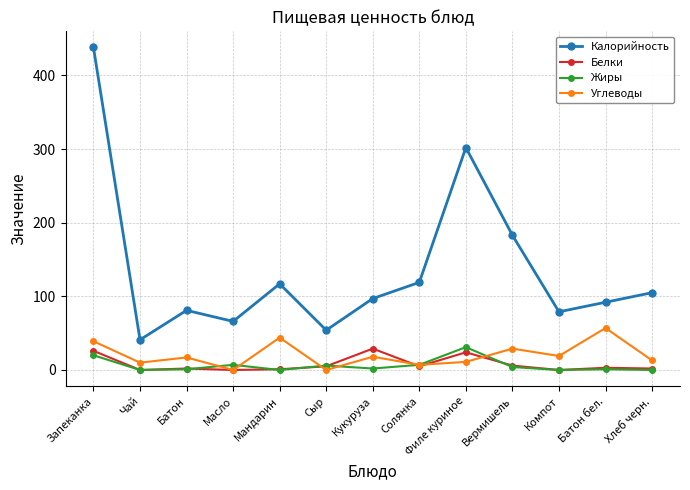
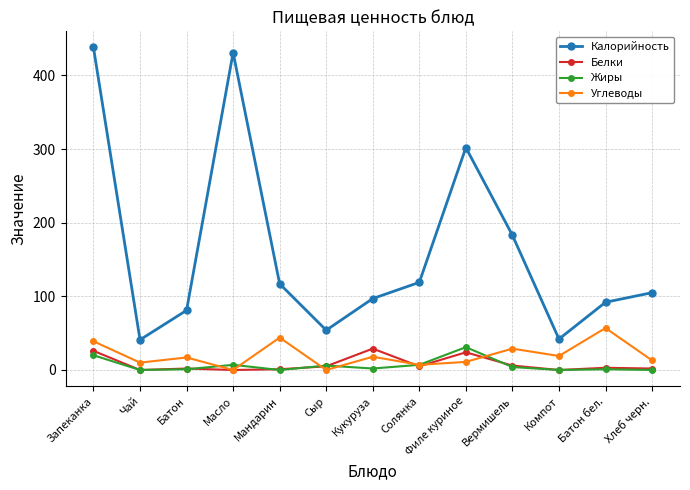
Калорийность, Масло: 70 -> 430
Калорийность, Компот: 80 -> 40
